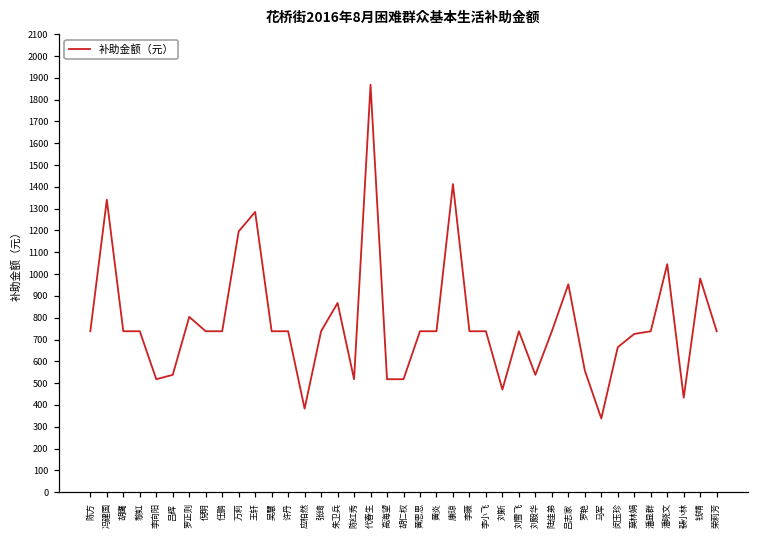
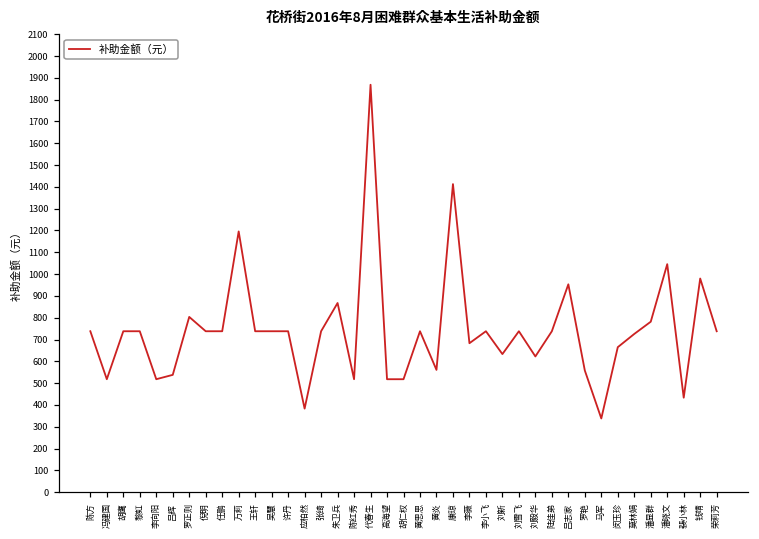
冯建国: 1340 -> 520
王轩: 1280 -> 740
黄炎: 740 -> 560
李薇: 740 -> 680
刘新: 470 -> 630
刘毅华: 540 -> 620
潘显群: 740 -> 780
